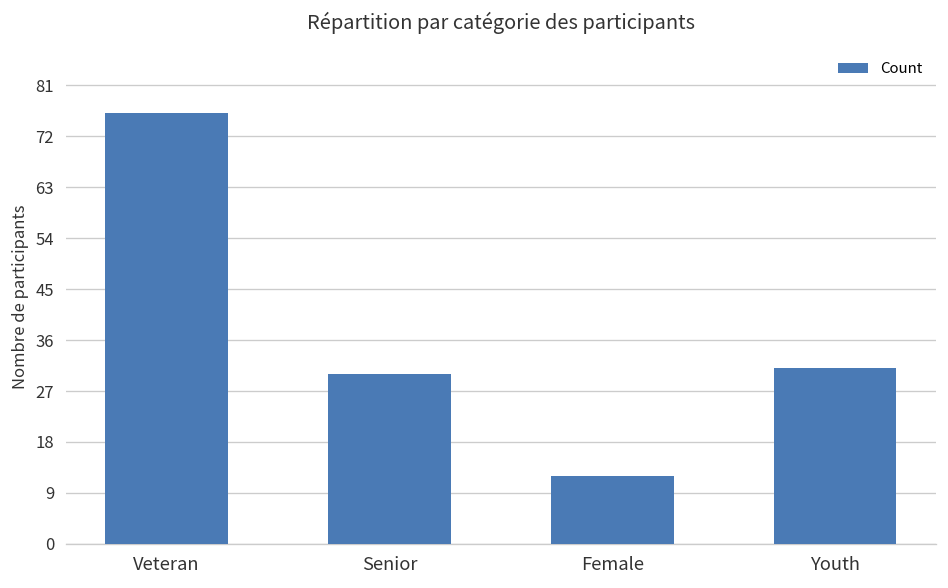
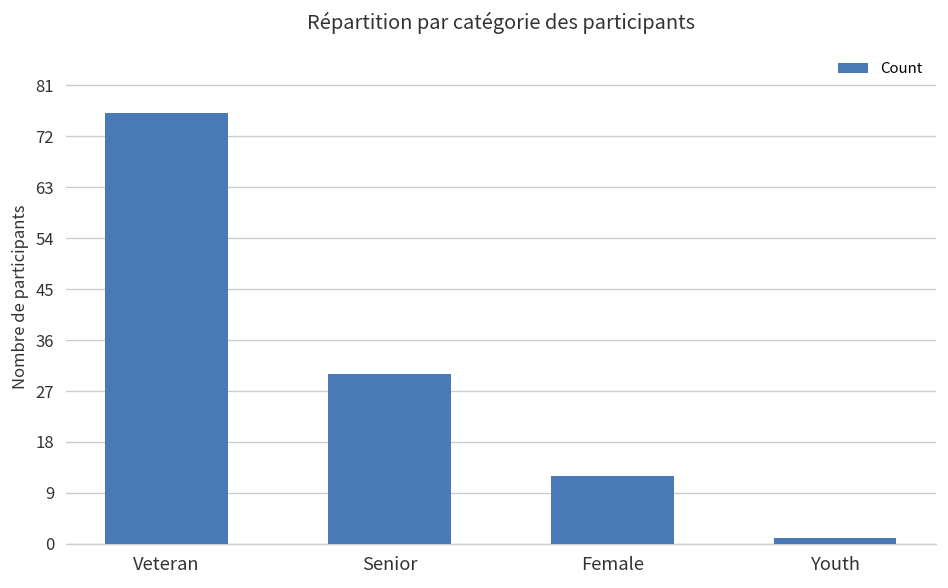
Youth: 31 -> 1
